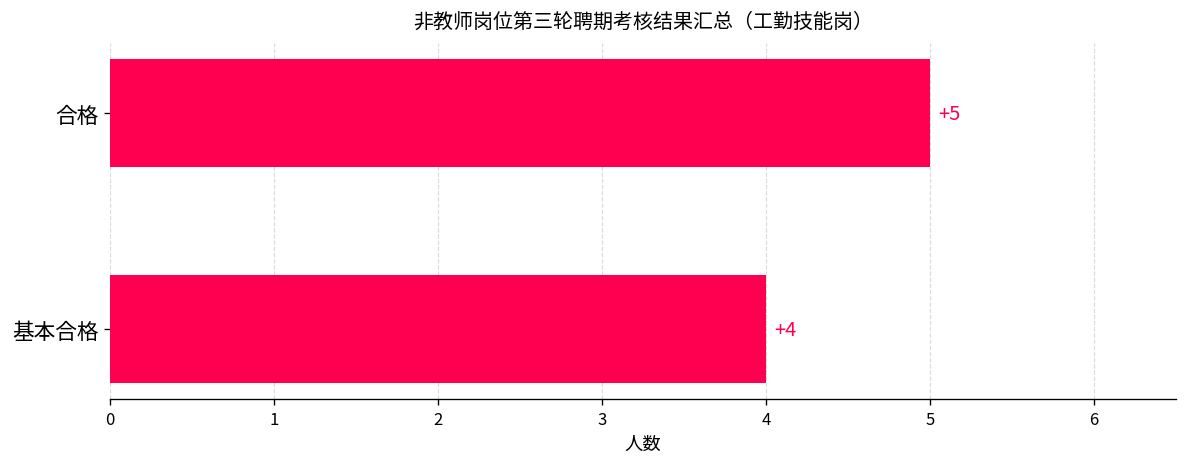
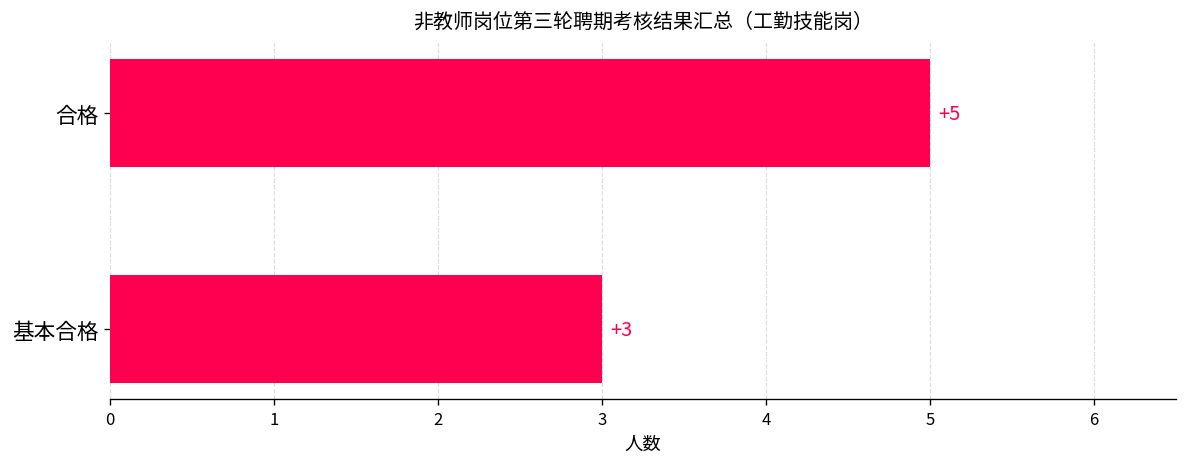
基本合格: +4 -> +3
